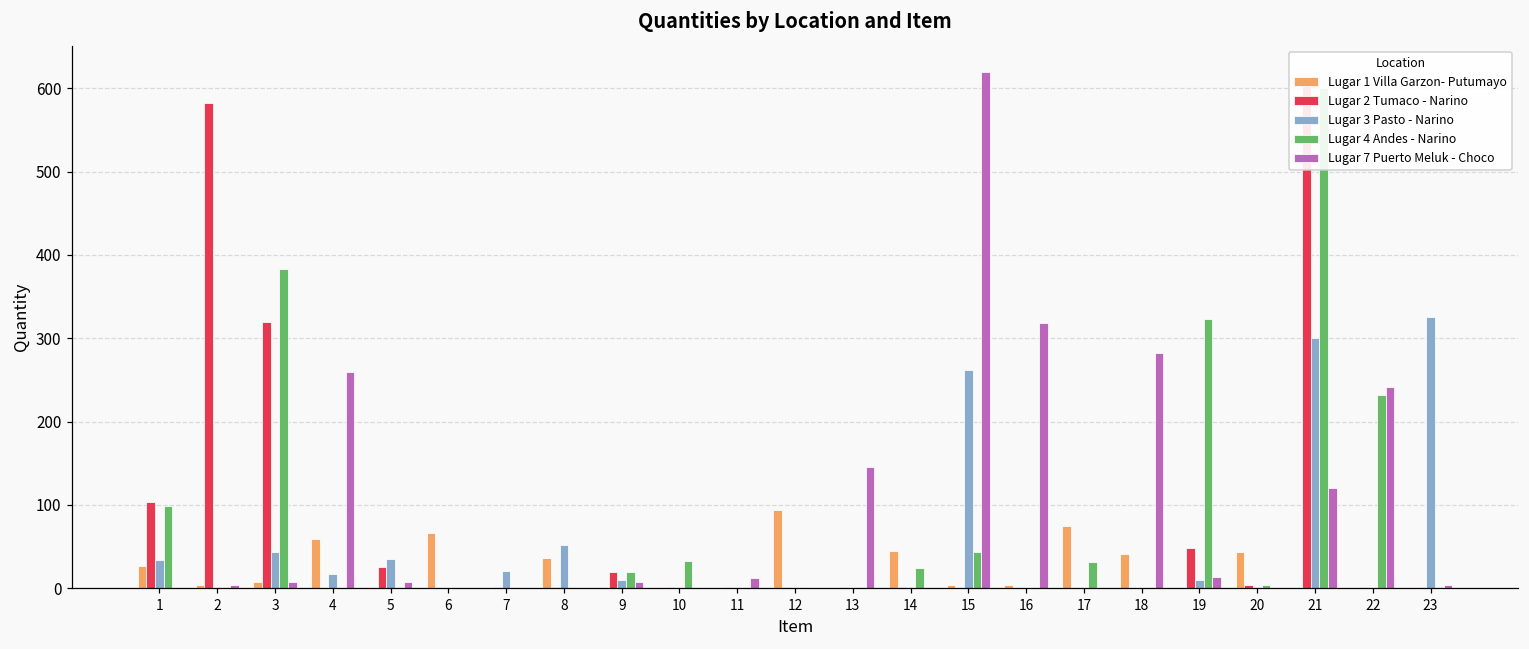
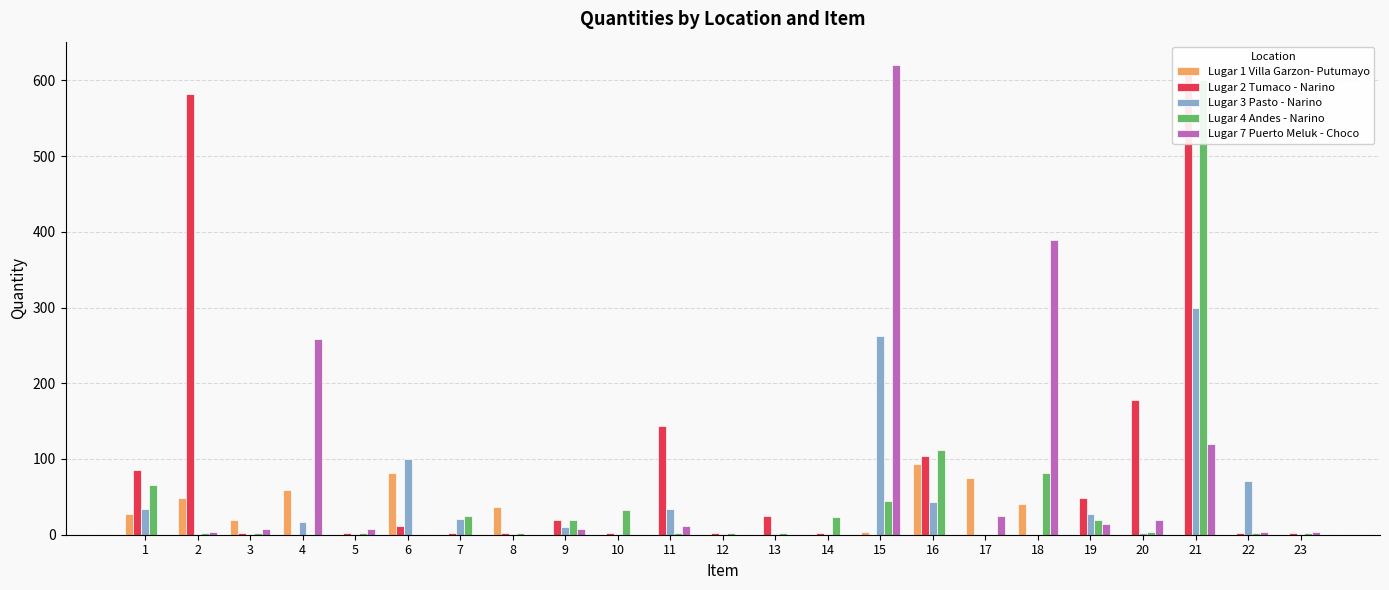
Lugar 2 Tumaco - Narino, 1: 100 -> 90
Lugar 4 Andes - Narino, 1: 100 -> 70
Lugar 1 Villa Garzon- Putumayo, 2: 0 -> 50
Lugar 1 Villa Garzon- Putumayo, 3: 10 -> 20
Lugar 2 Tumaco - Narino, 3: 320 -> 0
Lugar 3 Pasto - Narino, 3: 40 -> 0
Lugar 4 Andes - Narino, 3: 380 -> 0
Lugar 2 Tumaco - Narino, 5: 30 -> 0
Lugar 3 Pasto - Narino, 5: 40 -> 0
Lugar 1 Villa Garzon- Putumayo, 6: 70 -> 80
Lugar 2 Tumaco - Narino, 6: 0 -> 10
Lugar 3 Pasto - Narino, 6: 0 -> 100
Lugar 4 Andes - Narino, 7: 0 -> 30
Lugar 3 Pasto - Narino, 8: 50 -> 0
Lugar 2 Tumaco - Narino, 11: 0 -> 140
Lugar 3 Pasto - Narino, 11: 0 -> 30
Lugar 1 Villa Garzon- Putumayo, 12: 90 -> 0
Lugar 2 Tumaco - Narino, 13: 0 -> 30
Lugar 7 Puerto Meluk - Choco, 13: 150 -> 0
Lugar 1 Villa Garzon- Putumayo, 14: 50 -> 0
Lugar 1 Villa Garzon- Putumayo, 16: 0 -> 90
Lugar 2 Tumaco - Narino, 16: 0 -> 100
Lugar 3 Pasto - Narino, 16: 0 -> 40
Lugar 4 Andes - Narino, 16: 0 -> 110
Lugar 7 Puerto Meluk - Choco, 16: 320 -> 0
Lugar 4 Andes - Narino, 17: 30 -> 0
Lugar 7 Puerto Meluk - Choco, 17: 0 -> 30
Lugar 4 Andes - Narino, 18: 0 -> 80
Lugar 7 Puerto Meluk - Choco, 18: 280 -> 390
Lugar 3 Pasto - Narino, 19: 10 -> 30
Lugar 4 Andes - Narino, 19: 320 -> 20
Lugar 1 Villa Garzon- Putumayo, 20: 40 -> 0
Lugar 2 Tumaco - Narino, 20: 0 -> 180
Lugar 7 Puerto Meluk - Choco, 20: 0 -> 20
Lugar 3 Pasto - Narino, 22: 0 -> 70
Lugar 4 Andes - Narino, 22: 230 -> 0
Lugar 7 Puerto Meluk - Choco, 22: 240 -> 0
Lugar 3 Pasto - Narino, 23: 330 -> 0
